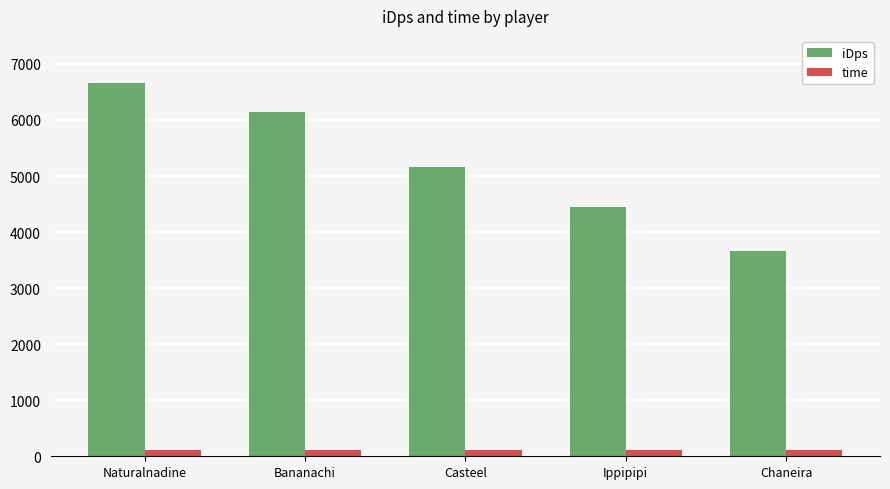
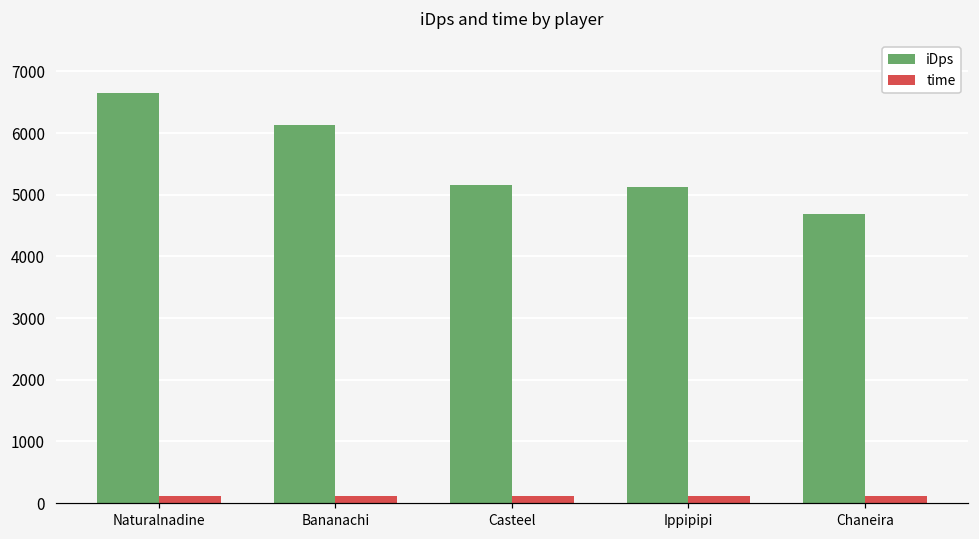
iDps, Ippipipi: 4400 -> 5100
iDps, Chaneira: 3700 -> 4700
